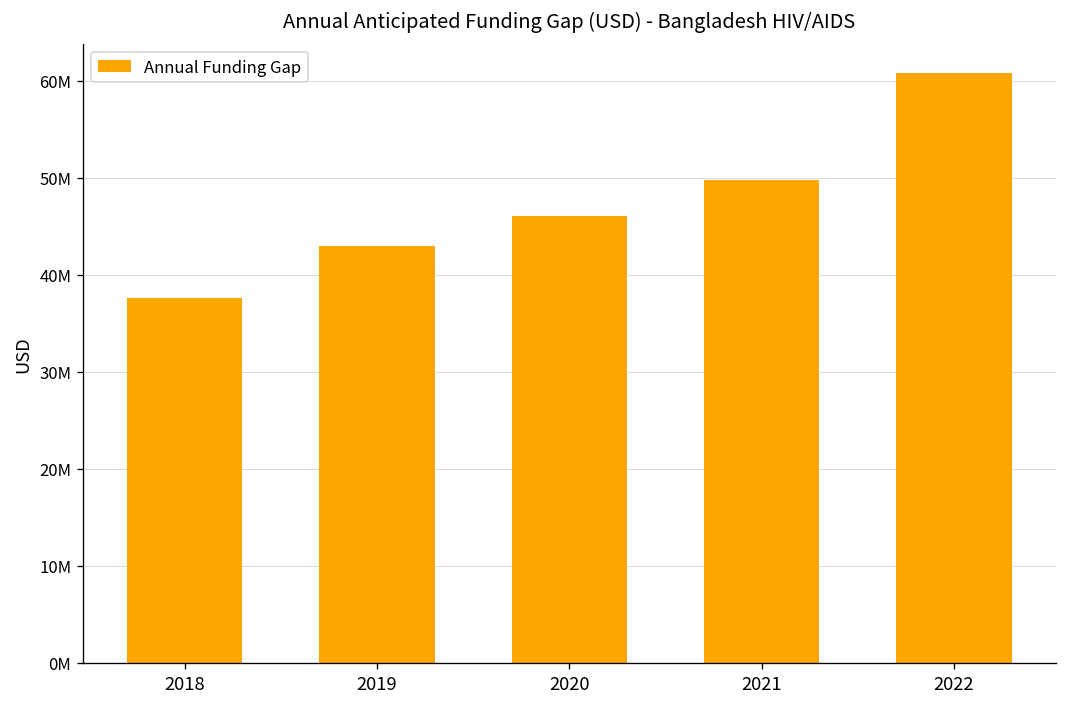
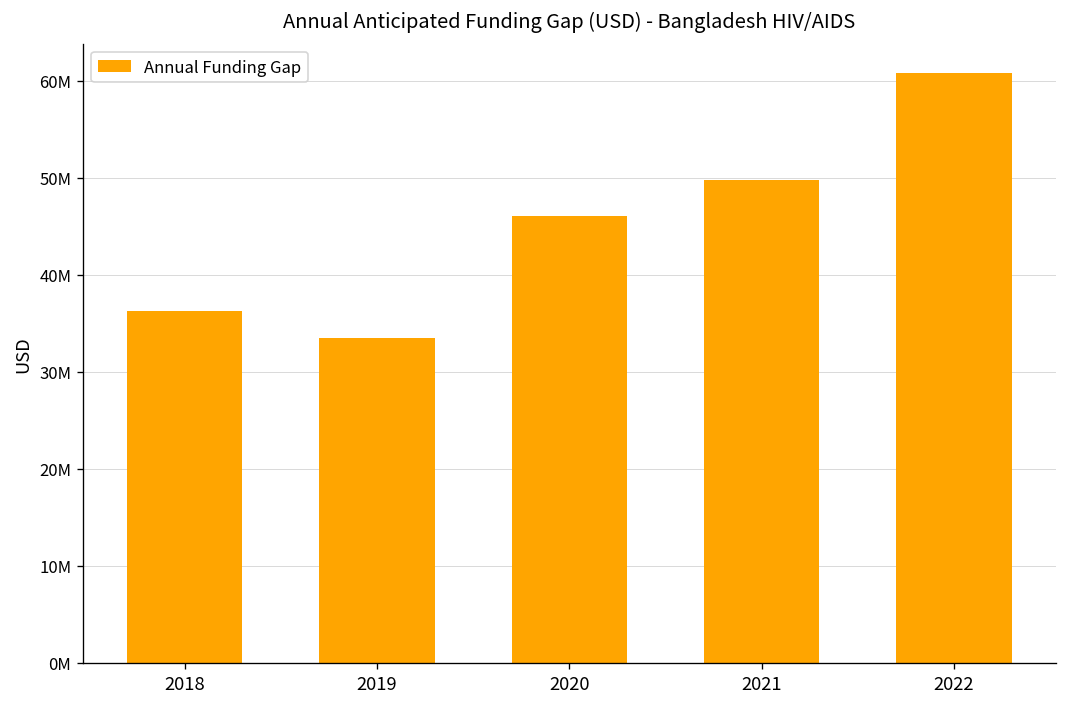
2018: 38000000 -> 36000000
2019: 43000000 -> 34000000
